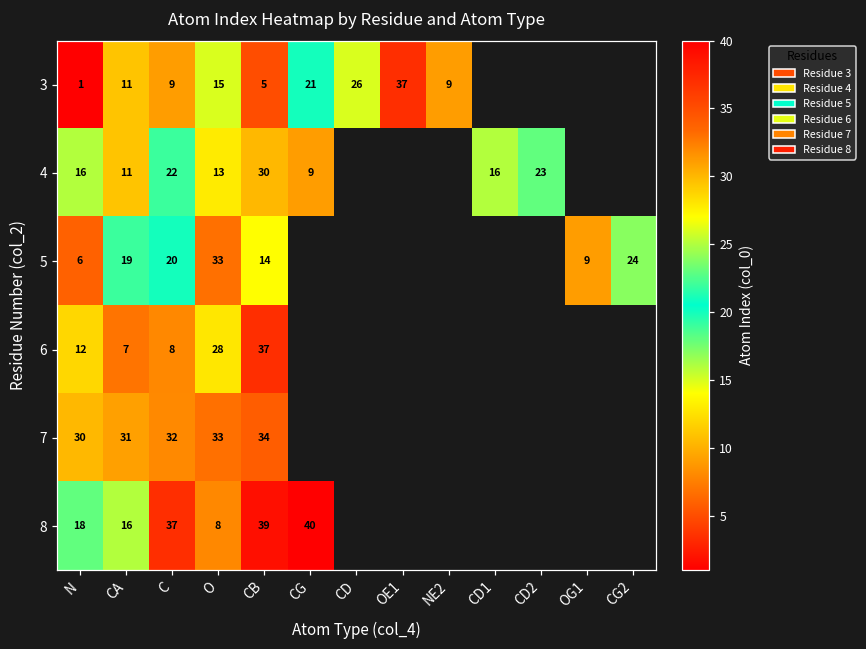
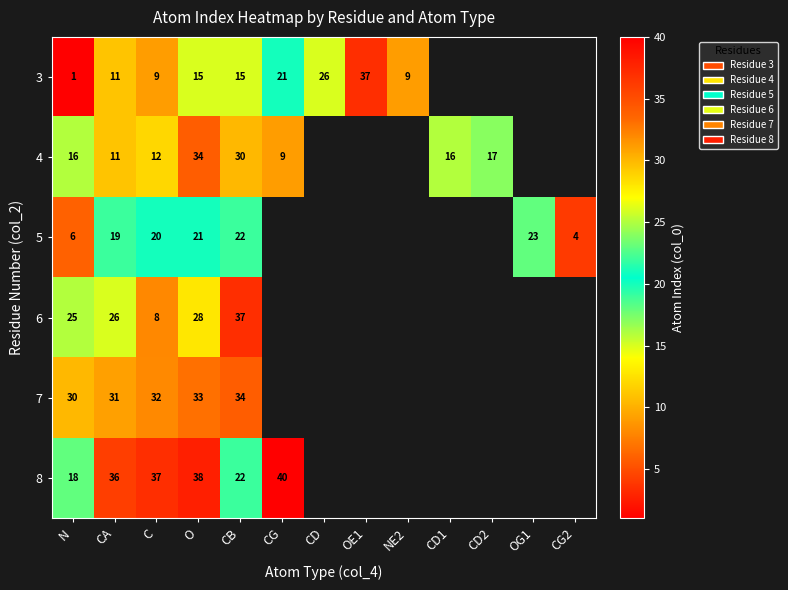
3, CB: 5 -> 15
4, C: 22 -> 12
4, O: 13 -> 34
4, CD2: 23 -> 17
5, O: 33 -> 21
5, CB: 14 -> 22
5, OG1: 9 -> 23
5, CG2: 24 -> 4
6, N: 12 -> 25
6, CA: 7 -> 26
8, CA: 16 -> 36
8, O: 8 -> 38
8, CB: 39 -> 22
